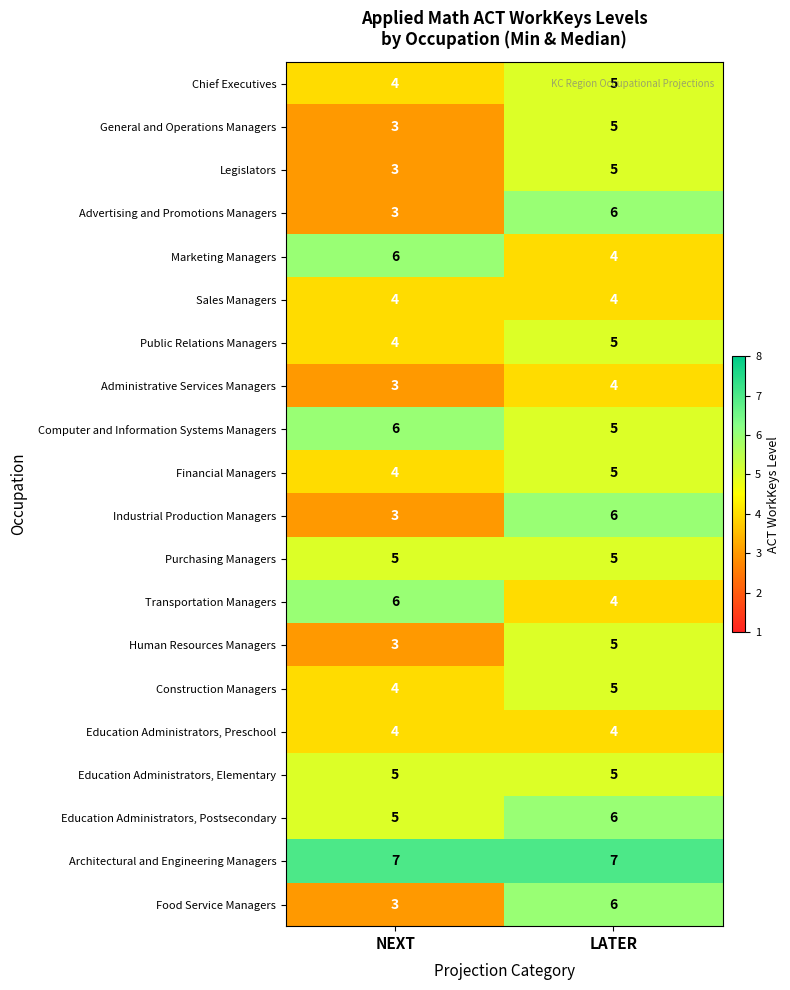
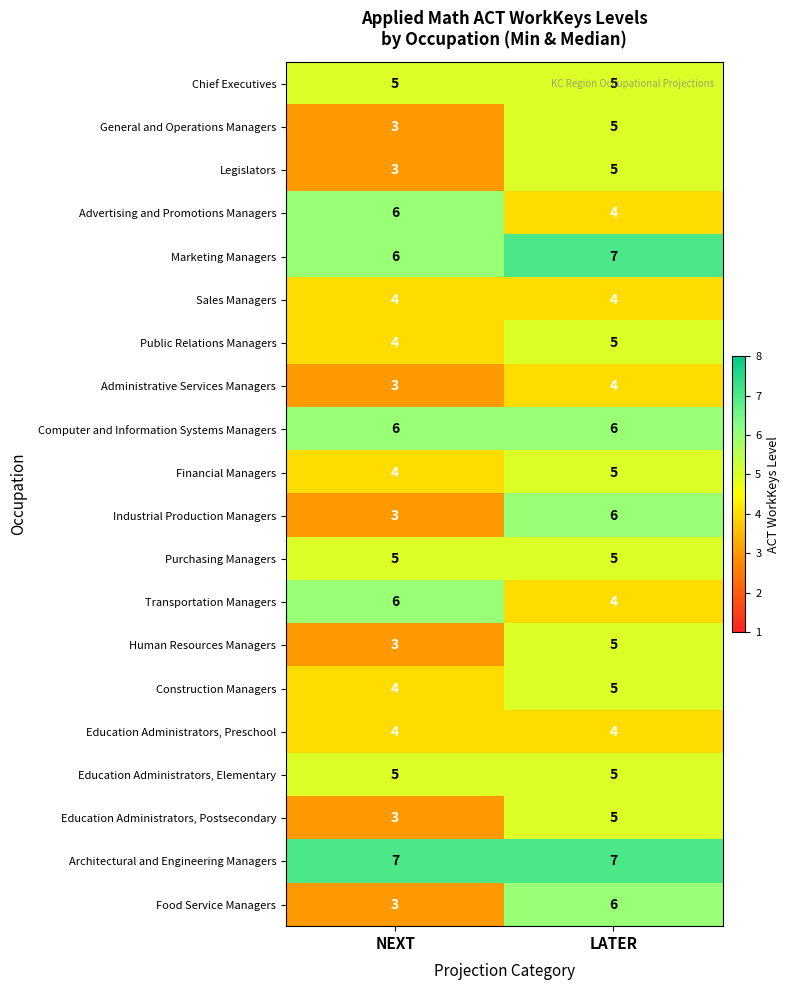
Chief Executives, NEXT: 4 -> 5
Advertising and Promotions Managers, NEXT: 3 -> 6
Advertising and Promotions Managers, LATER: 6 -> 4
Marketing Managers, LATER: 4 -> 7
Computer and Information Systems Managers, LATER: 5 -> 6
Education Administrators, Postsecondary, NEXT: 5 -> 3
Education Administrators, Postsecondary, LATER: 6 -> 5
